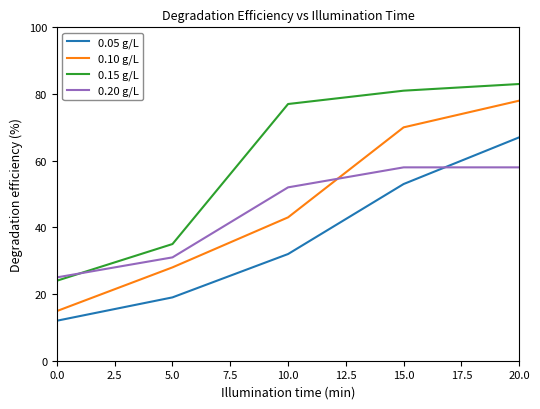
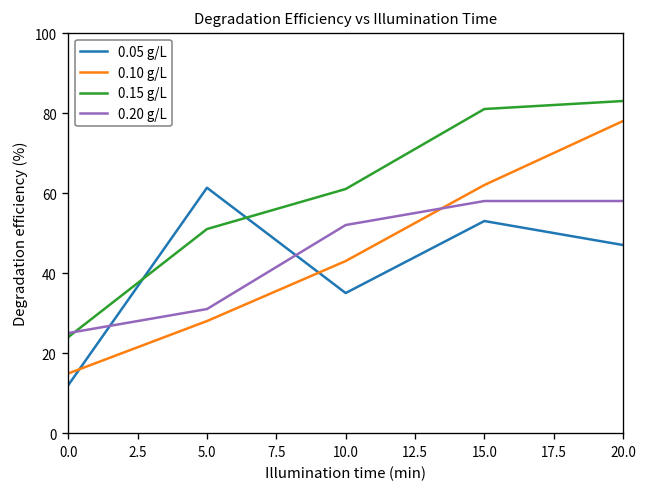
0.05 g/L, 5.0: 19 -> 61
0.15 g/L, 5.0: 35 -> 51
0.05 g/L, 10.0: 32 -> 35
0.15 g/L, 10.0: 77 -> 61
0.10 g/L, 15.0: 70 -> 62
0.05 g/L, 20.0: 67 -> 47
